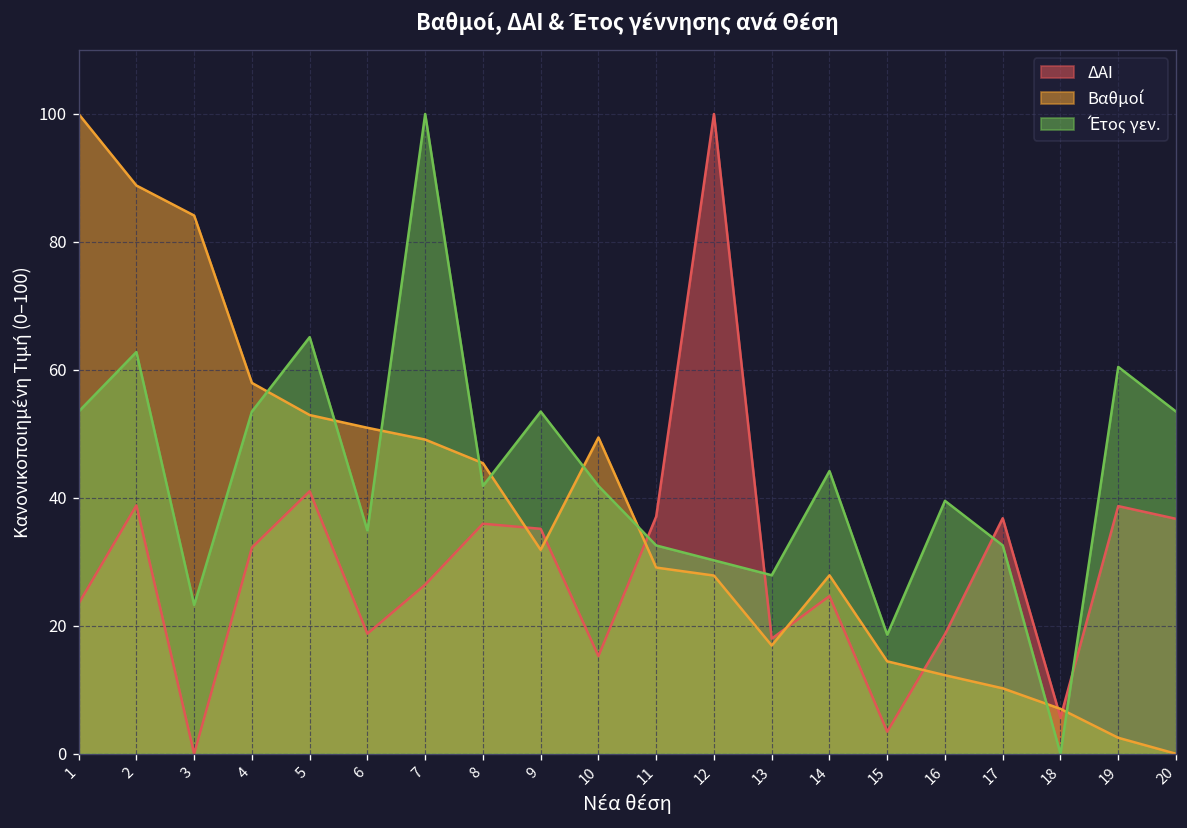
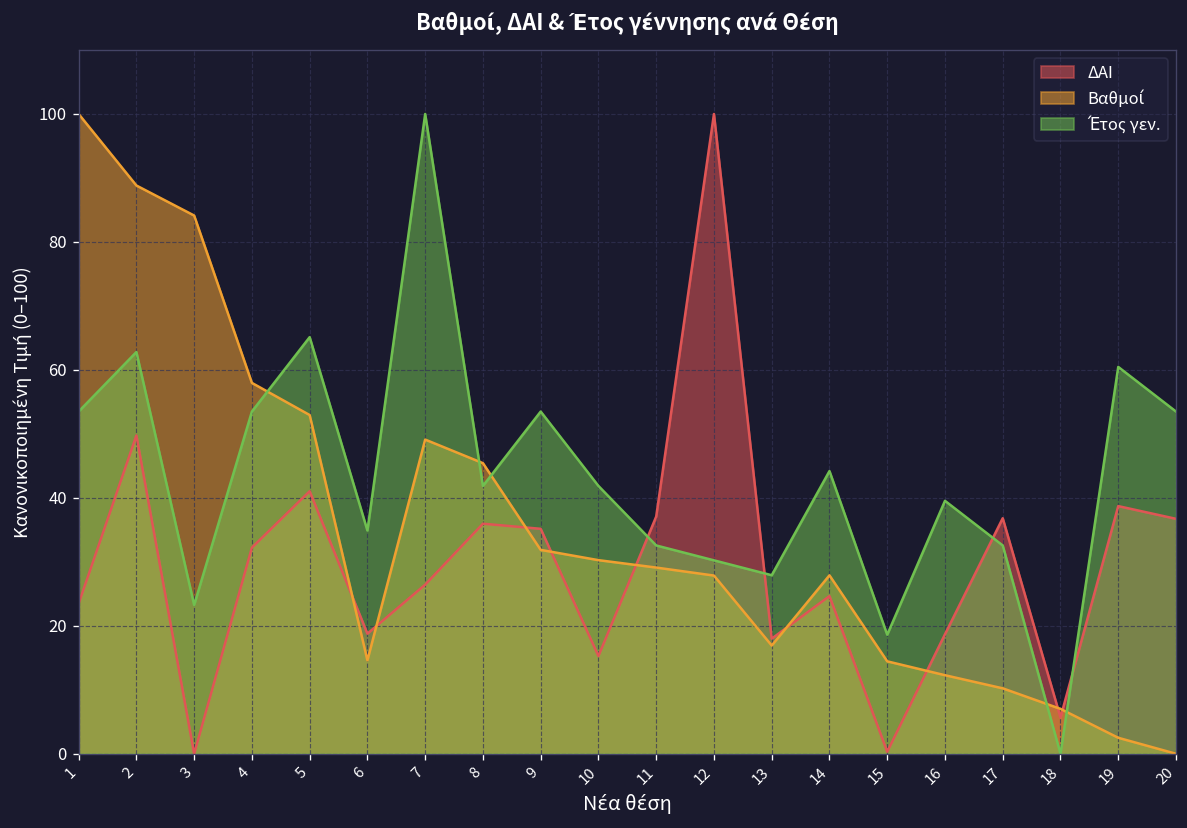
ΔΑΙ, 2: 39 -> 50
Βαθμοί, 6: 51 -> 15
Βαθμοί, 10: 49 -> 30
ΔΑΙ, 15: 3 -> 0
